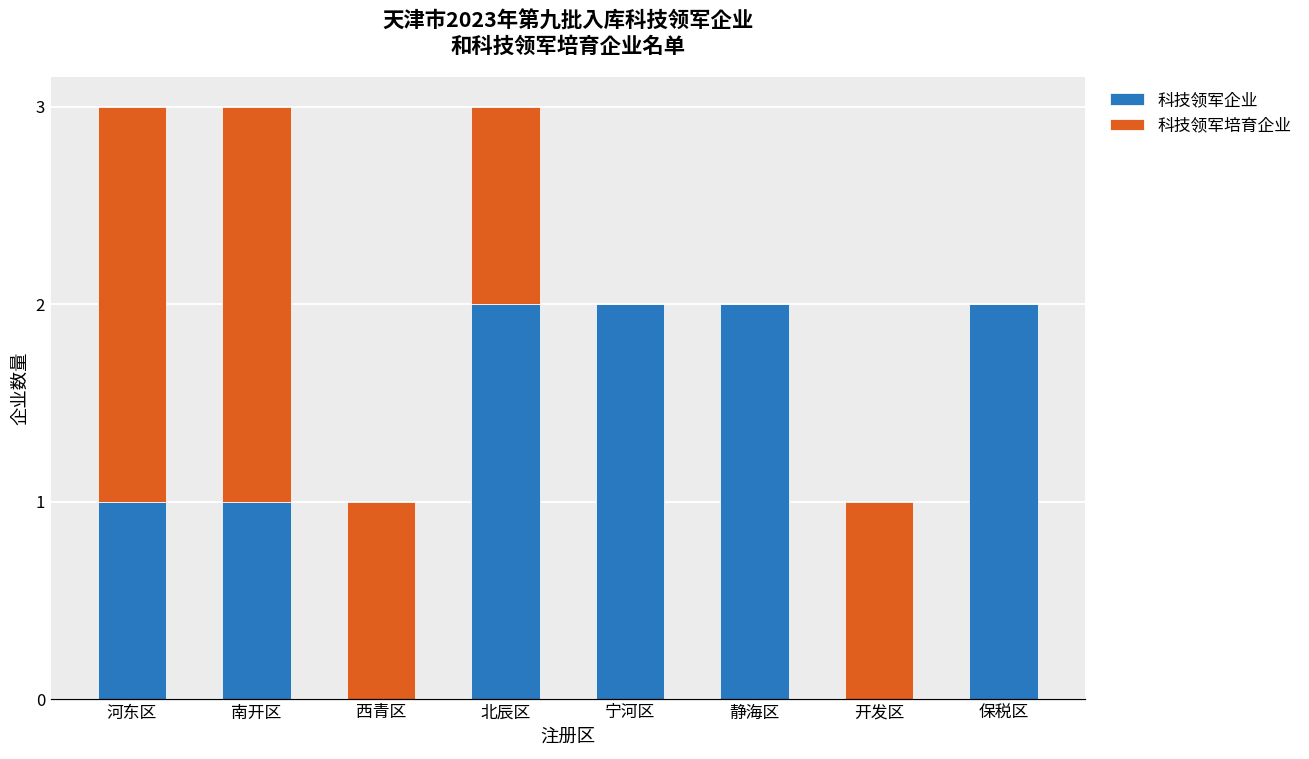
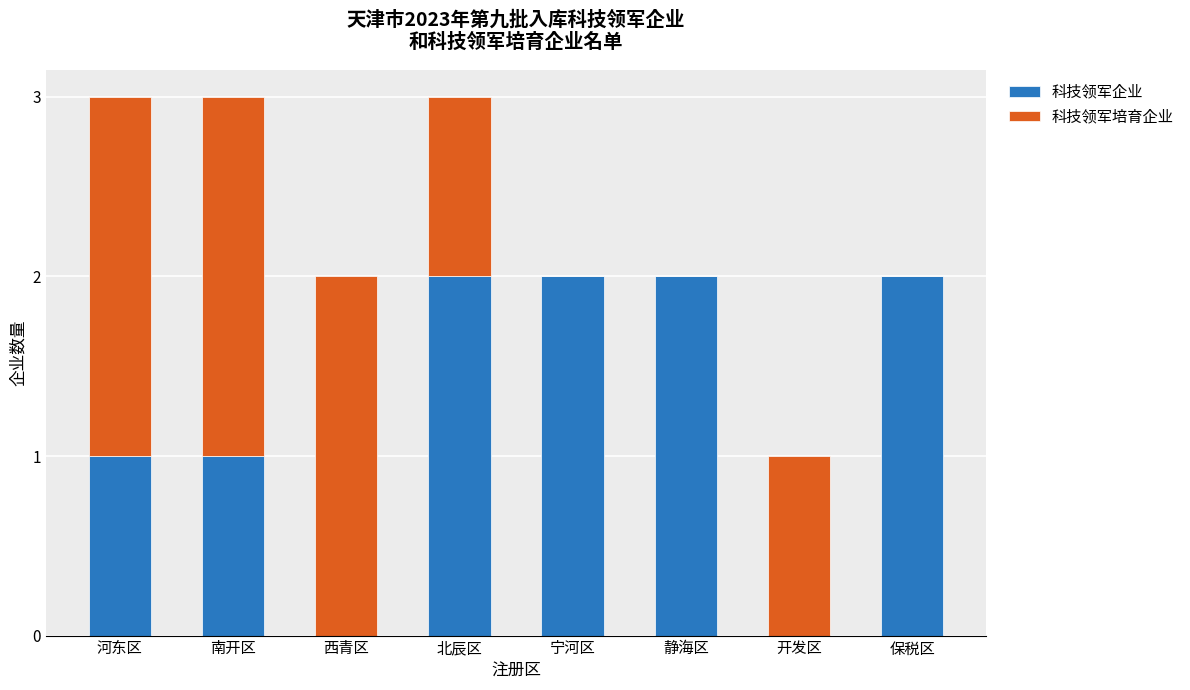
科技领军培育企业, 西青区: 1 -> 2
